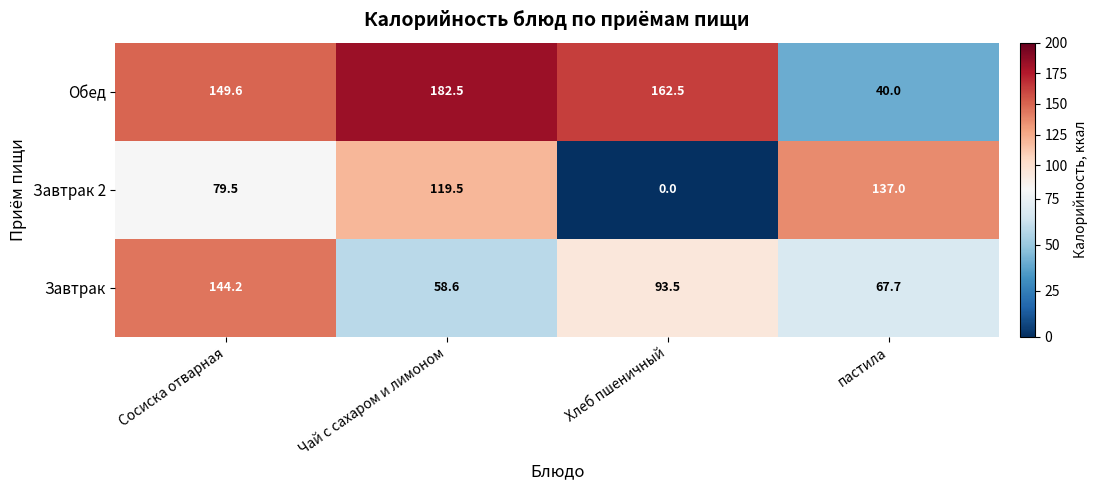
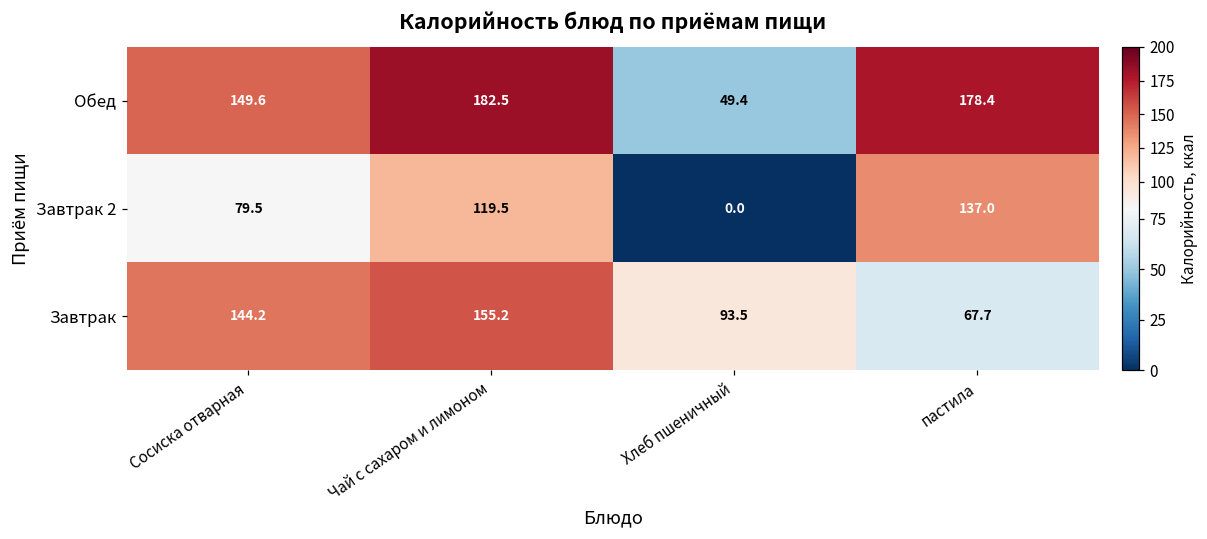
Обед, Хлеб пшеничный: 162.5 -> 49.4
Обед, пастила: 40.0 -> 178.4
Завтрак, Чай с сахаром и лимоном: 58.6 -> 155.2
